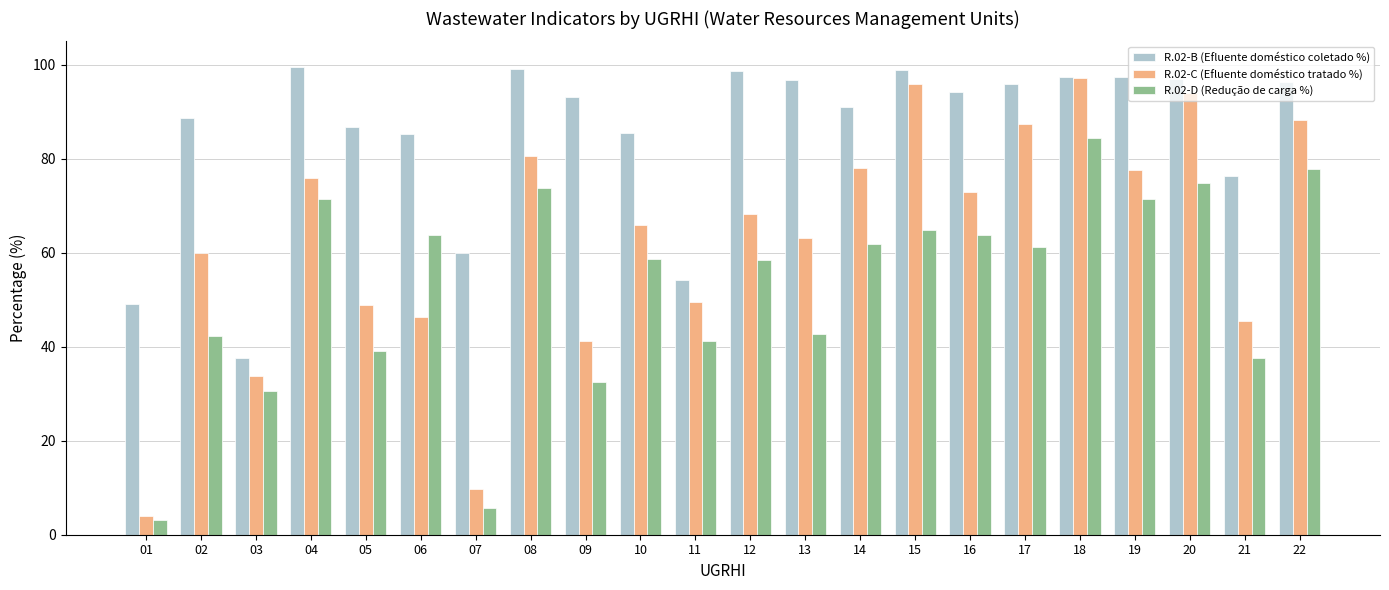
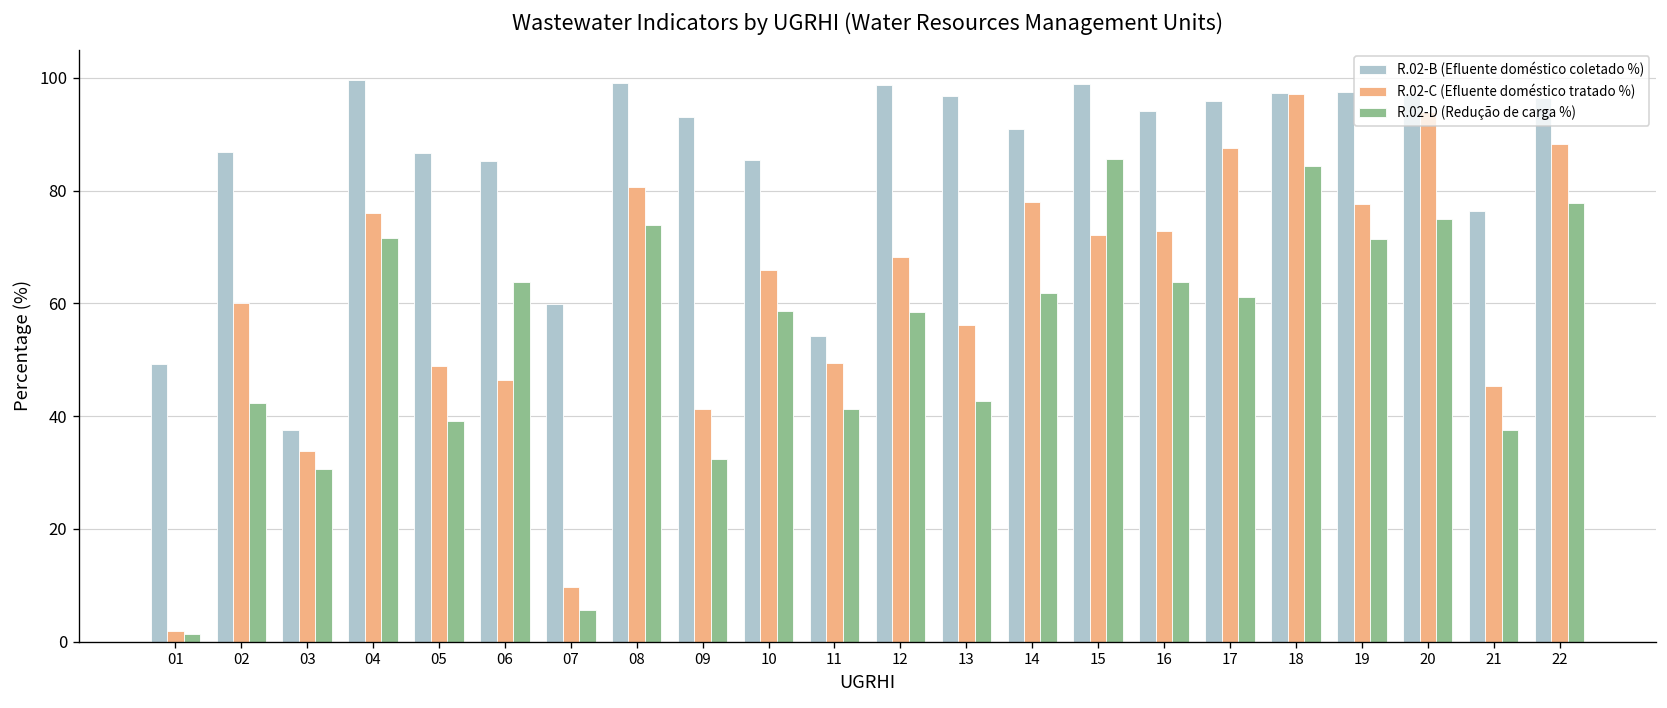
R.02-C (Efluente doméstico tratado %), 01: 4 -> 2
R.02-D (Redução de carga %), 01: 3 -> 1
R.02-B (Efluente doméstico coletado %), 02: 89 -> 87
R.02-C (Efluente doméstico tratado %), 13: 63 -> 56
R.02-C (Efluente doméstico tratado %), 15: 96 -> 72
R.02-D (Redução de carga %), 15: 65 -> 86
